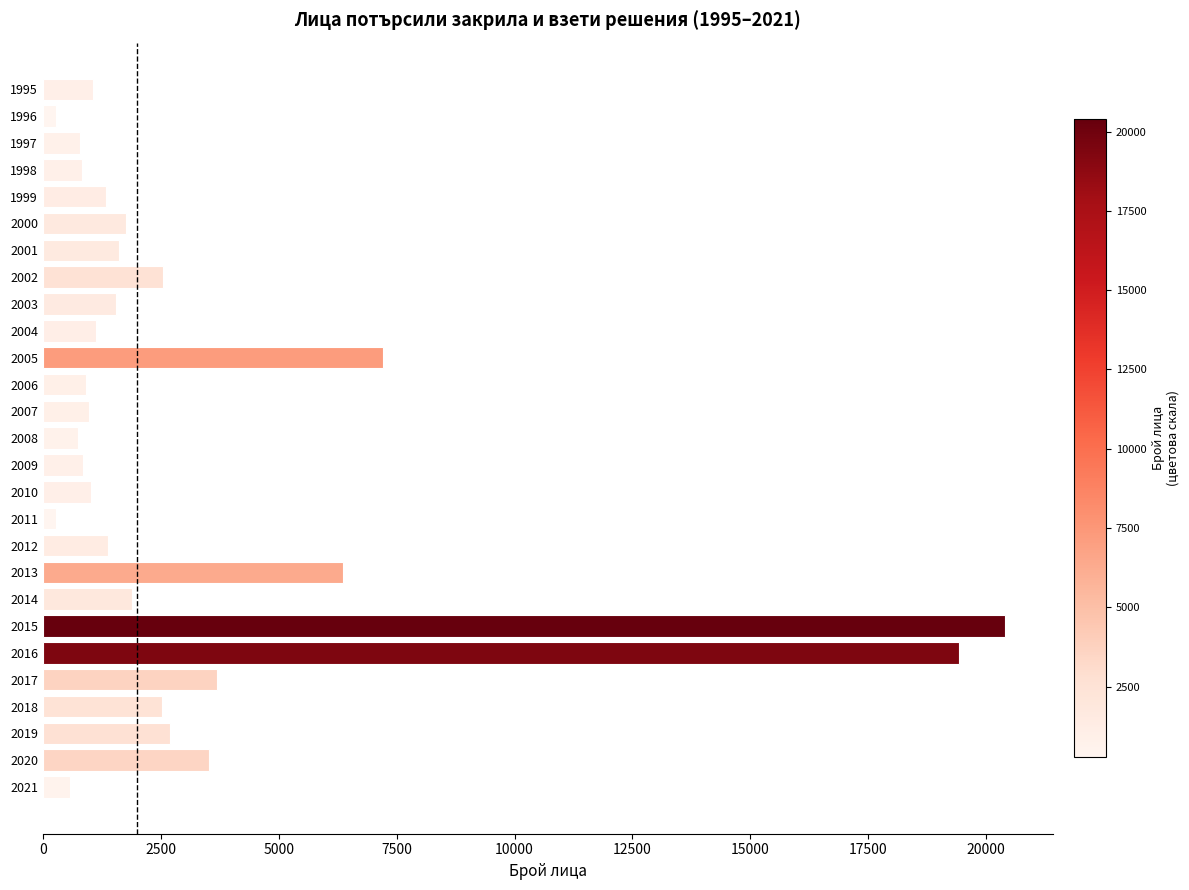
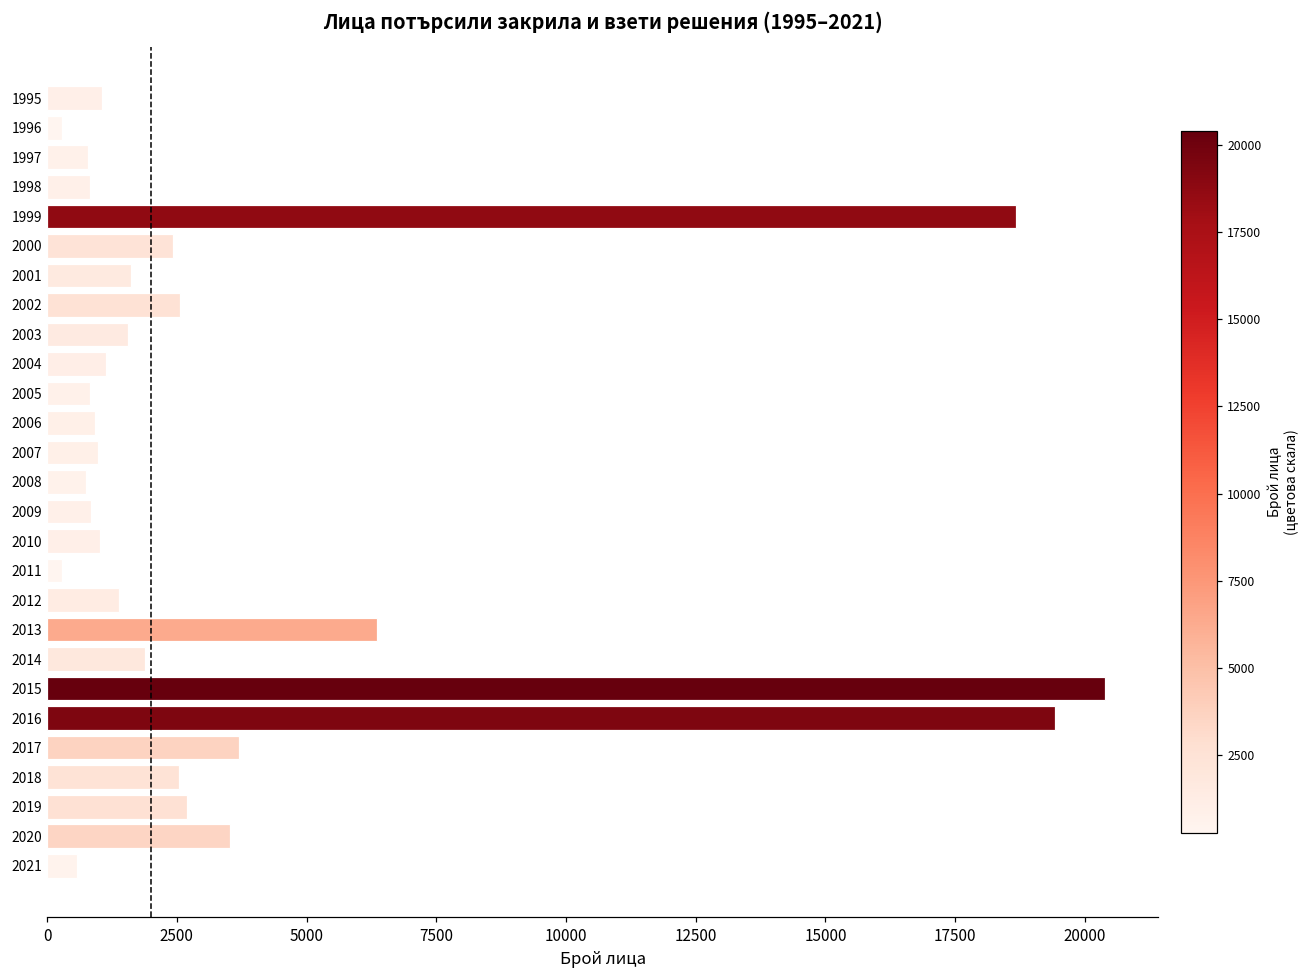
1999: 1300 -> 18700
2000: 1800 -> 2400
2005: 7200 -> 800
